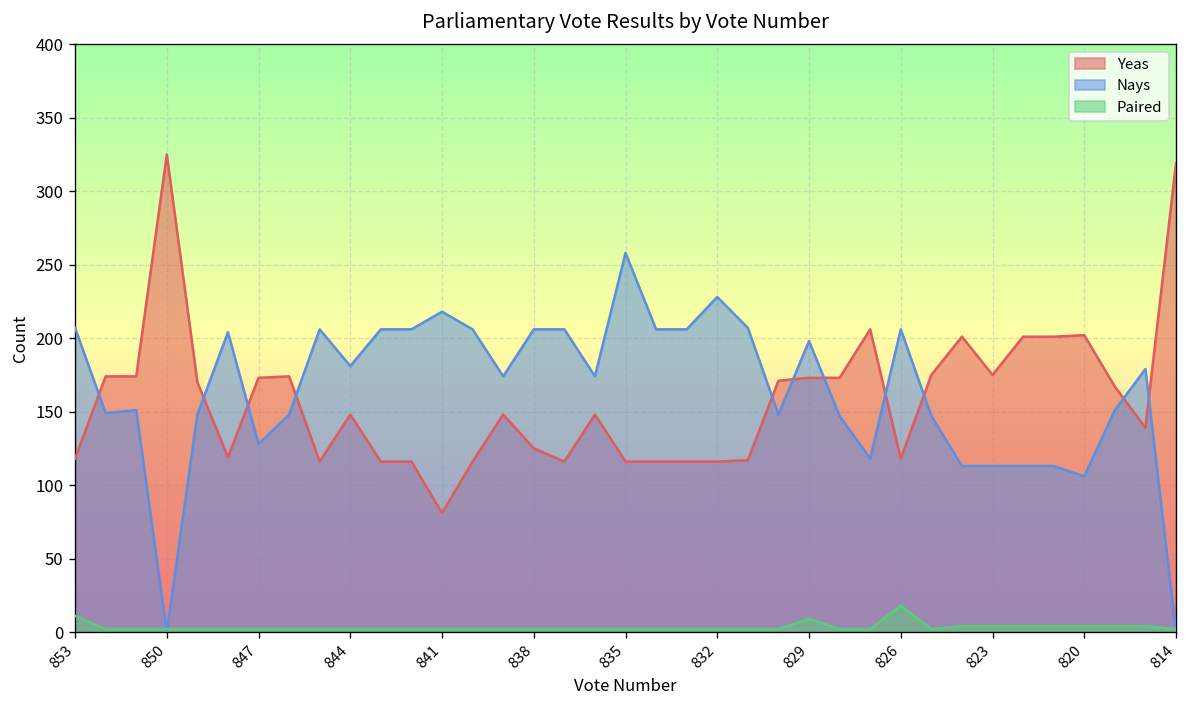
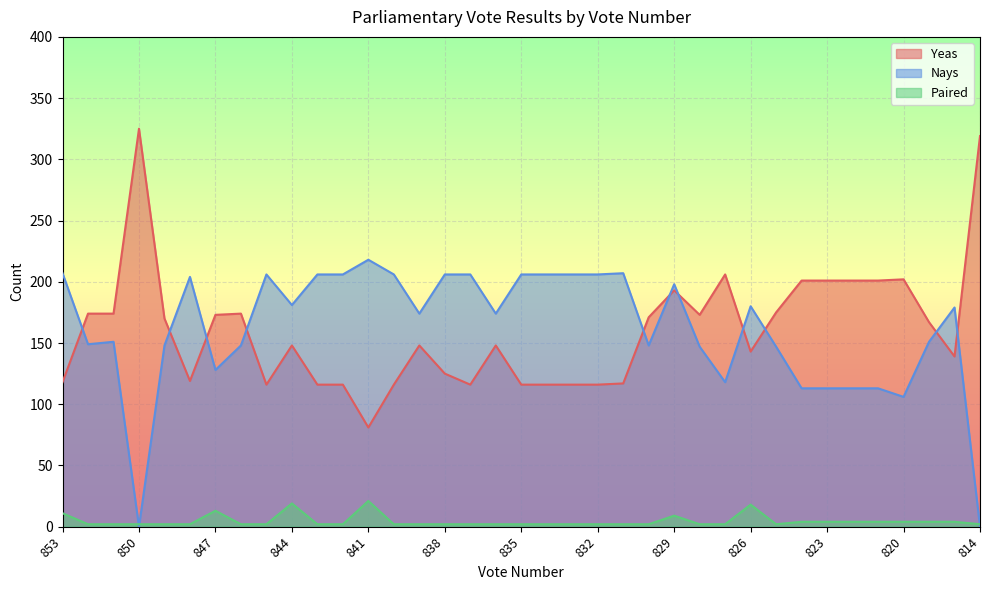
Paired, 847: 2 -> 13
Paired, 844: 2 -> 19
Paired, 841: 2 -> 21
Nays, 835: 258 -> 206
Nays, 832: 228 -> 206
Yeas, 829: 173 -> 193
Yeas, 826: 118 -> 143
Nays, 826: 206 -> 180
Yeas, 823: 175 -> 201
